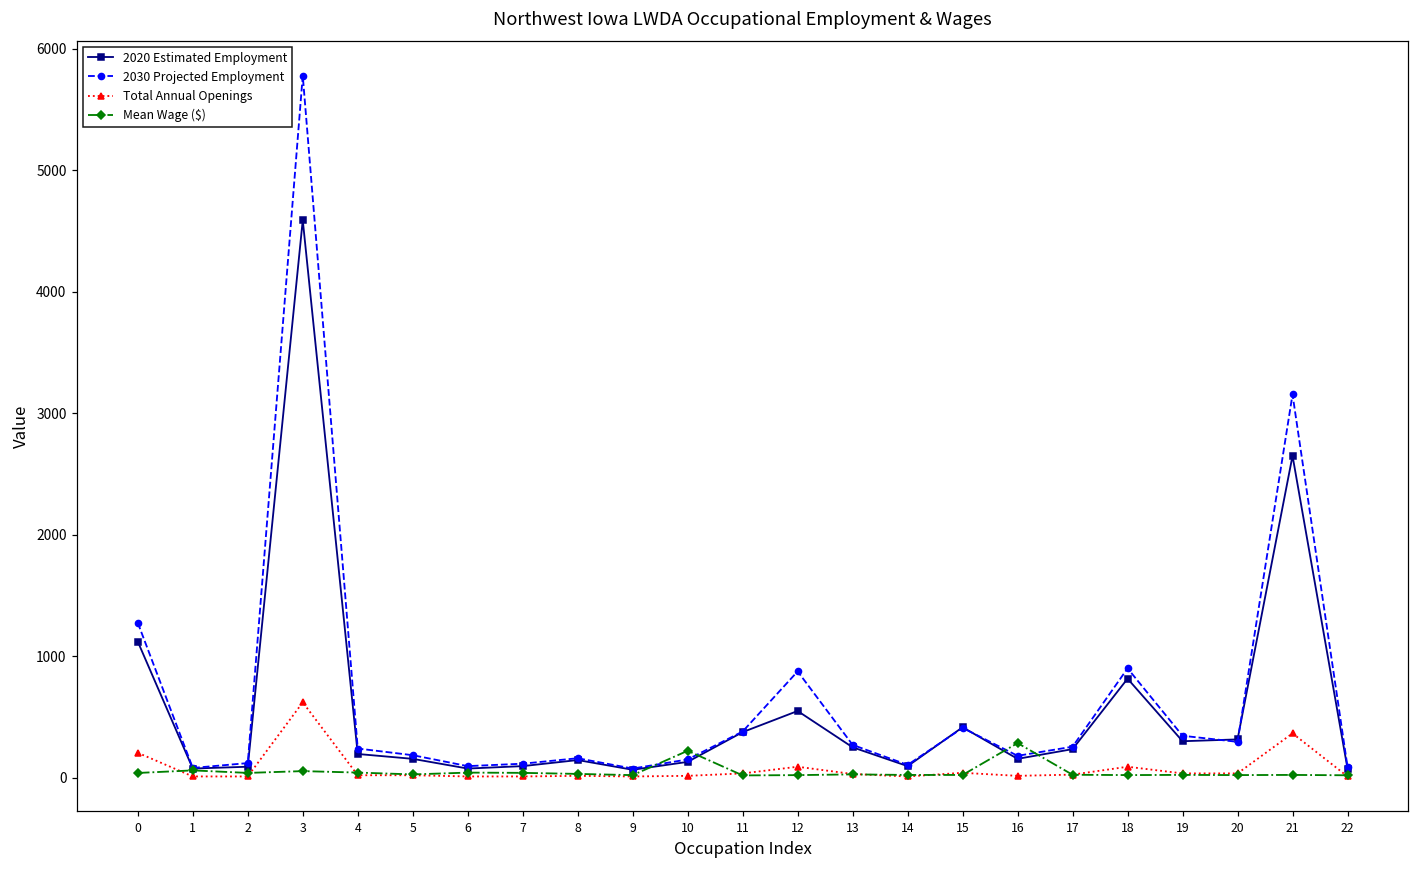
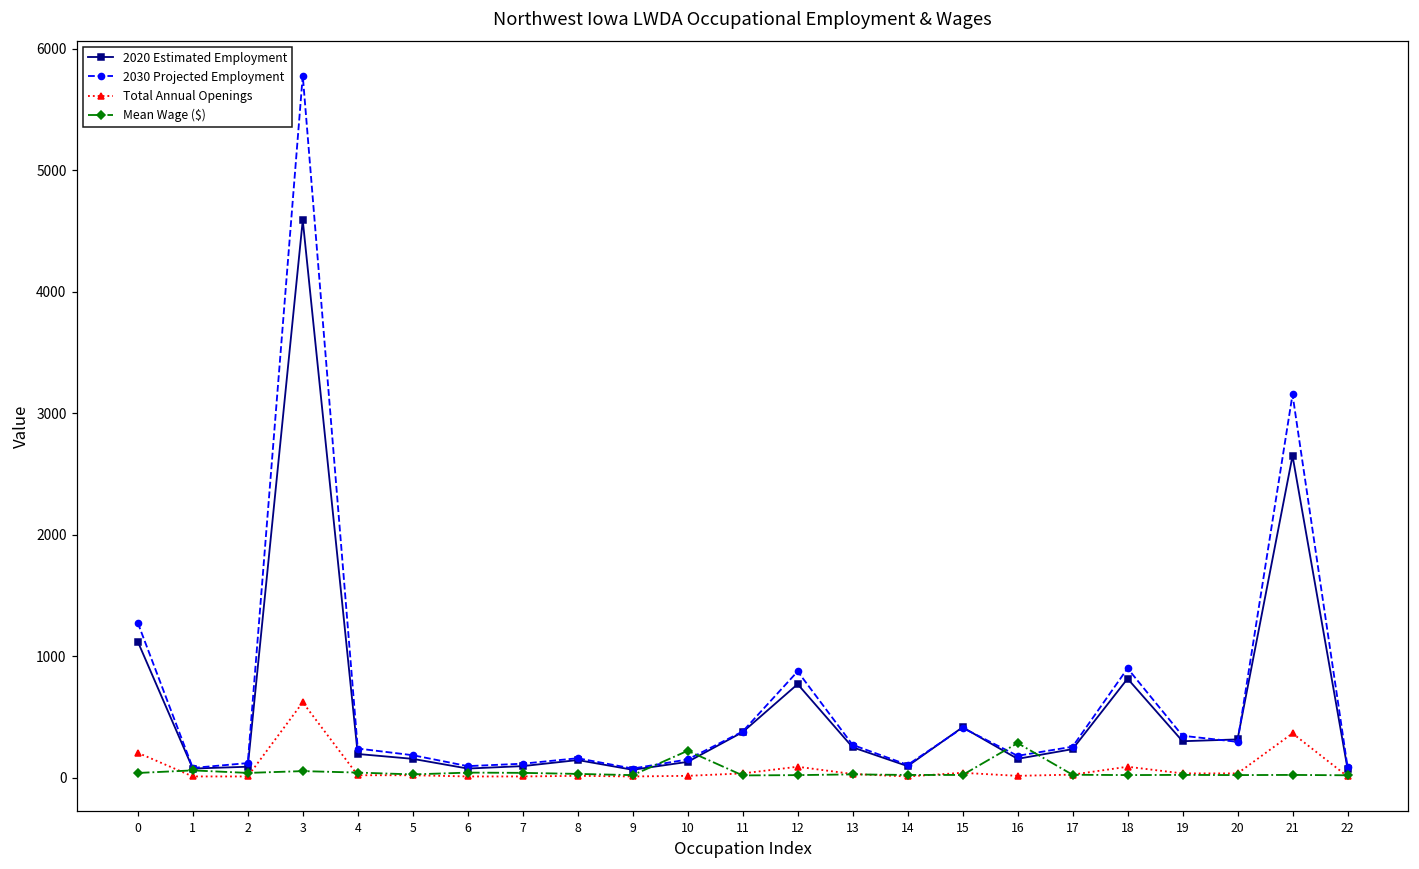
2020 Estimated Employment, 12: 550 -> 770
